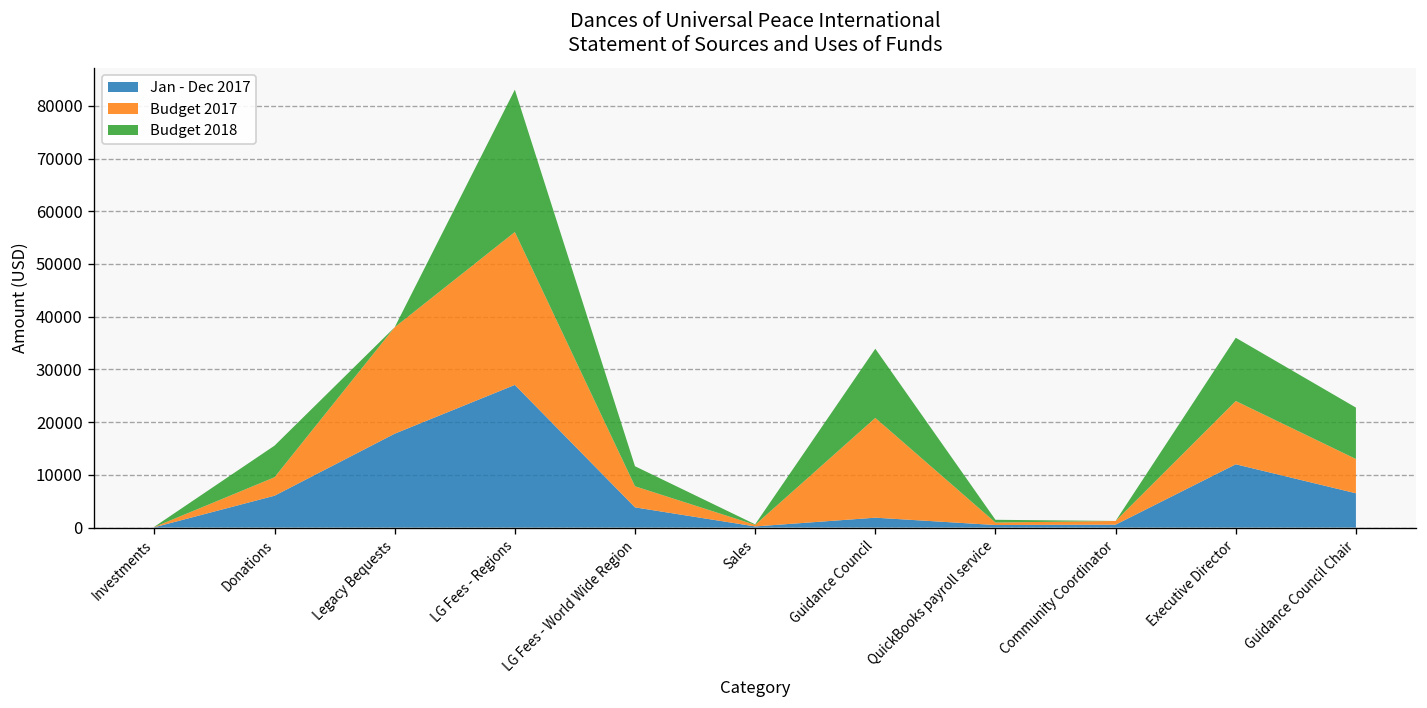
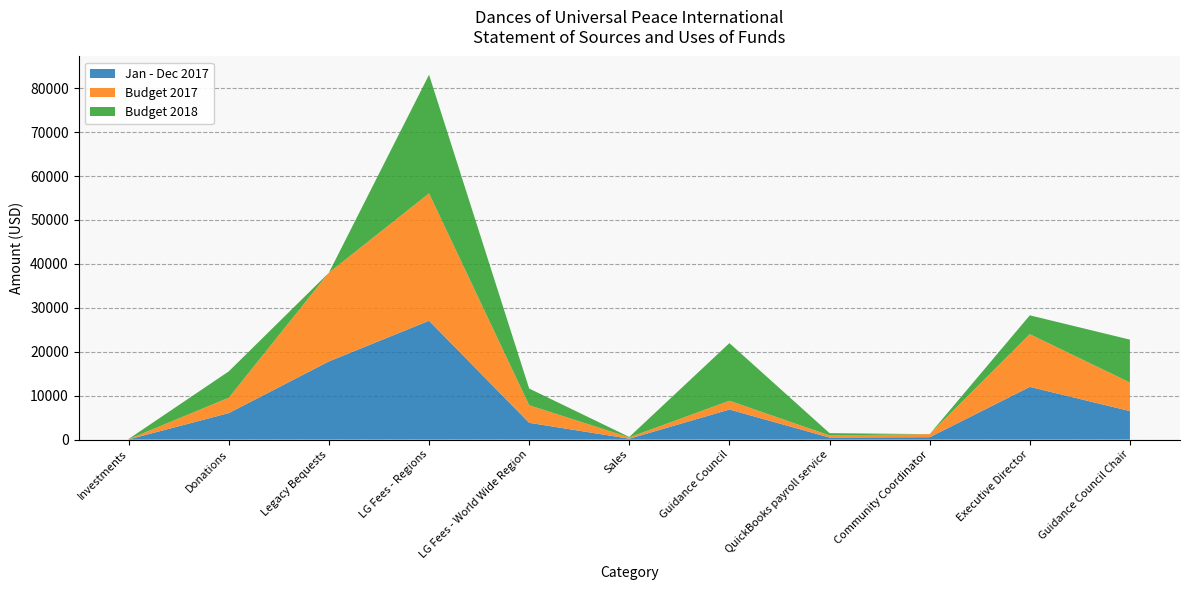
Jan - Dec 2017, Guidance Council: 2000 -> 7000
Budget 2017, Guidance Council: 19000 -> 2000
Budget 2018, Executive Director: 12000 -> 4000
